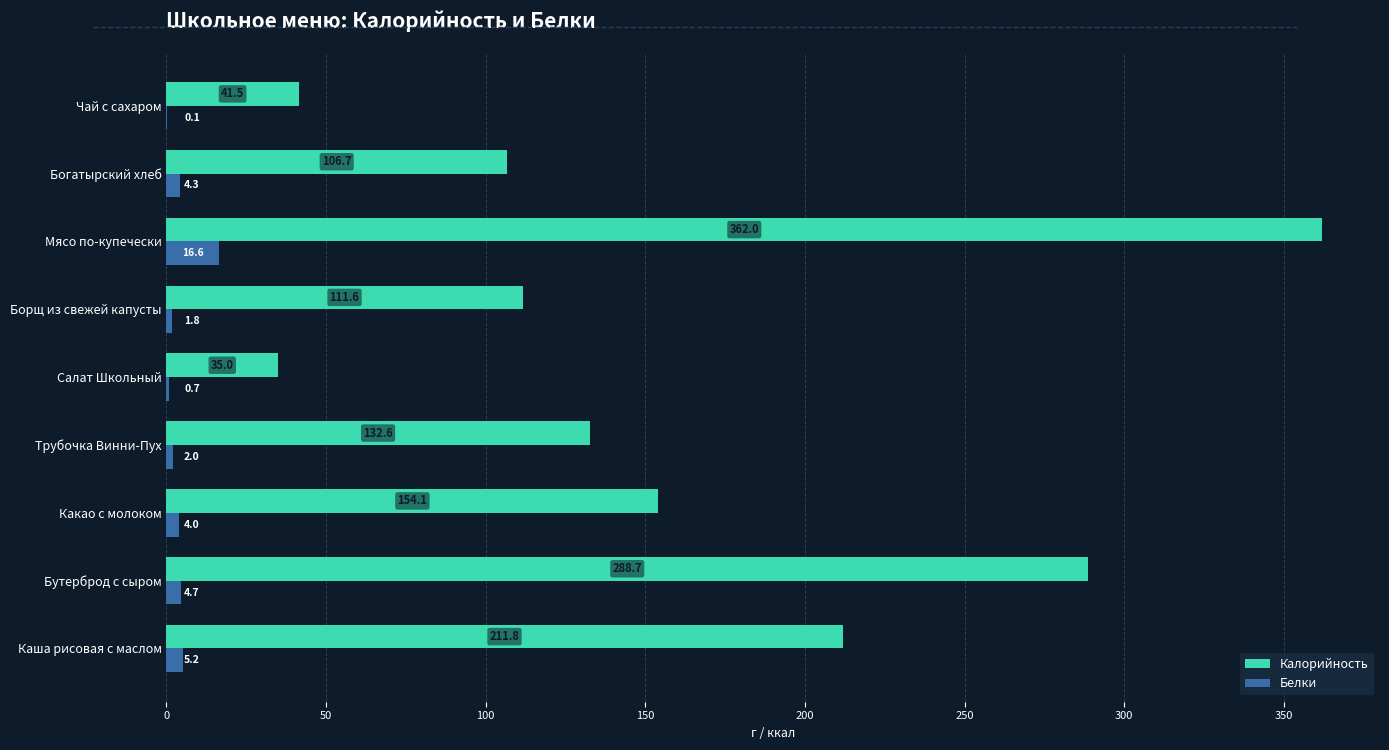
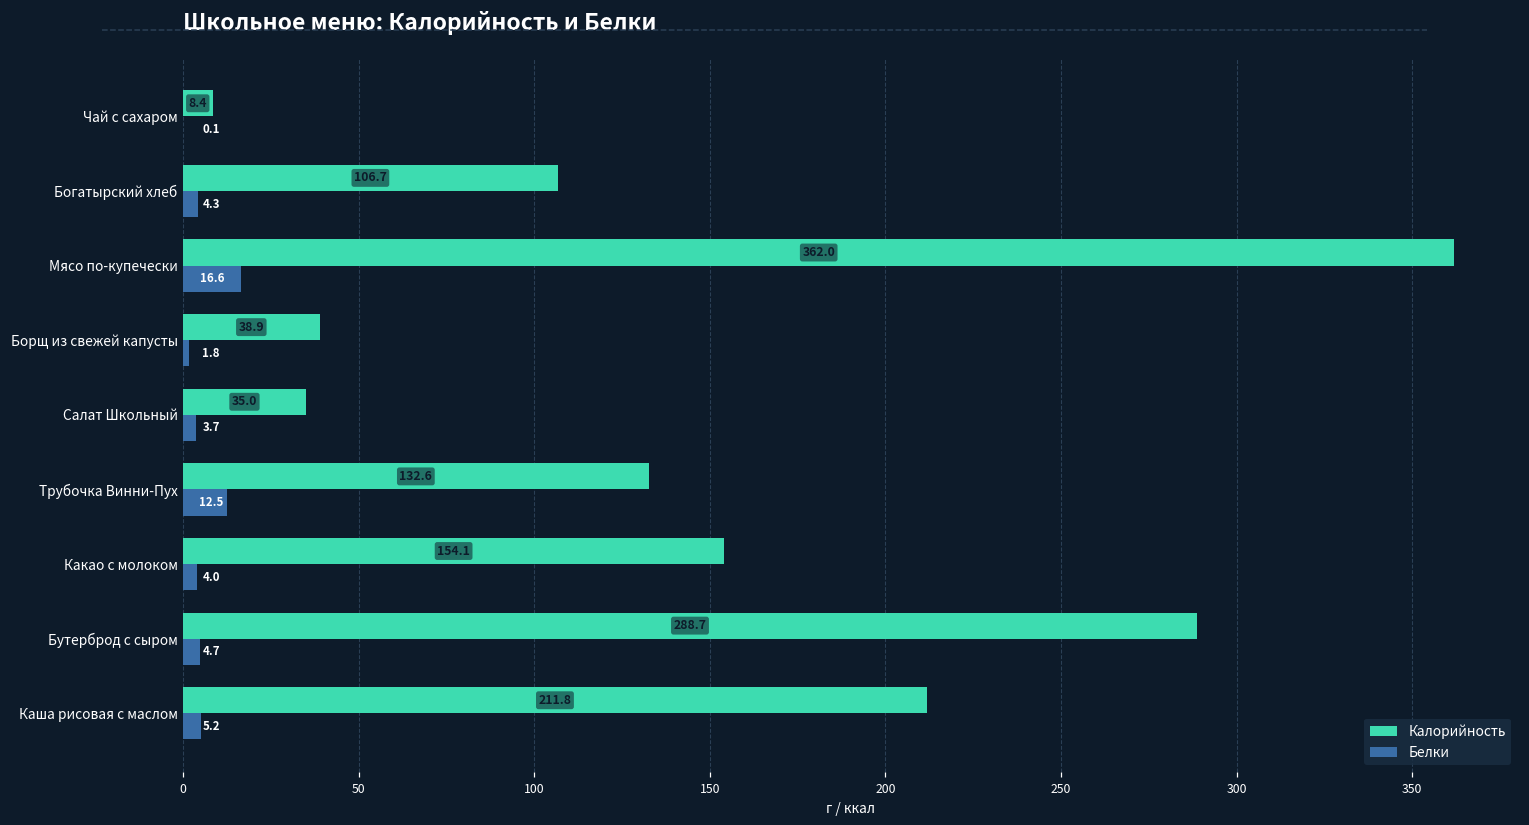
Калорийность, Чай с сахаром: 41.5 -> 8.4
Калорийность, Борщ из свежей капусты: 111.6 -> 38.9
Белки, Салат Школьный: 0.7 -> 3.7
Белки, Трубочка Винни-Пух: 2.0 -> 12.5
